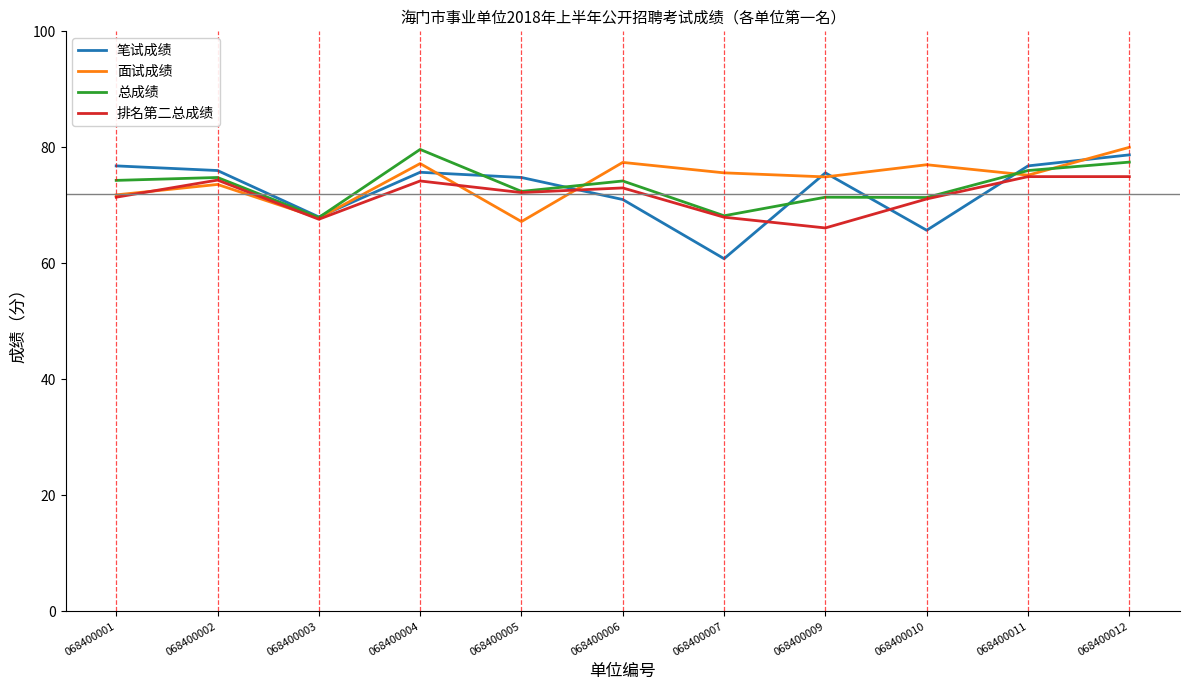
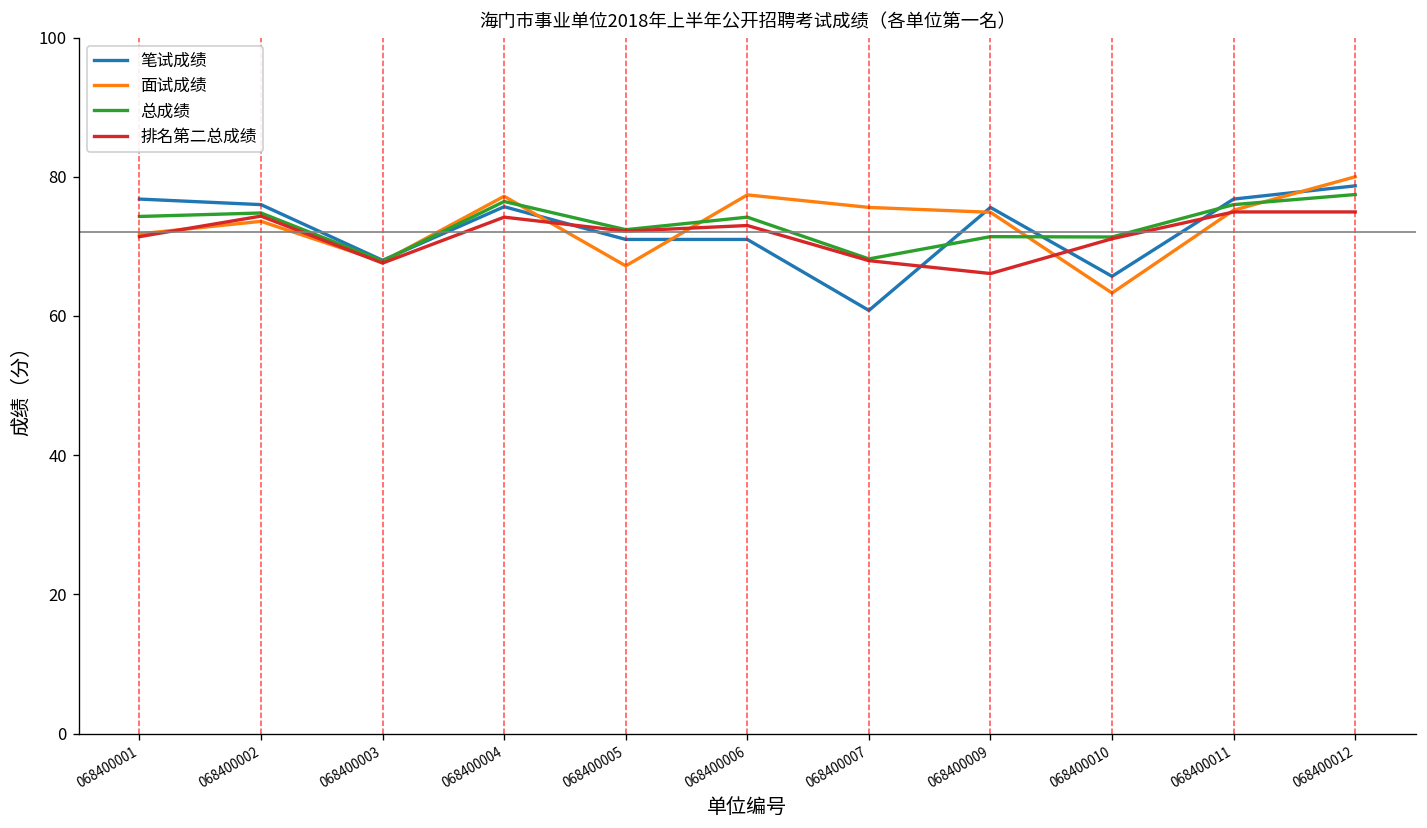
总成绩, 068400004: 80 -> 76
笔试成绩, 068400005: 75 -> 71
面试成绩, 068400010: 77 -> 63
